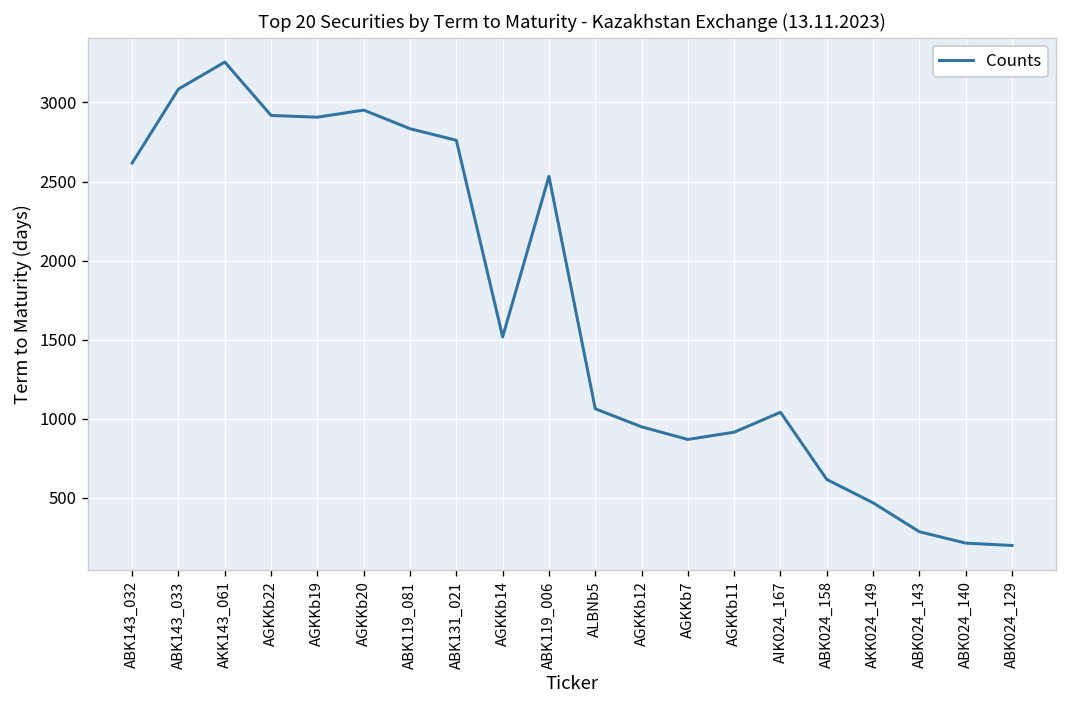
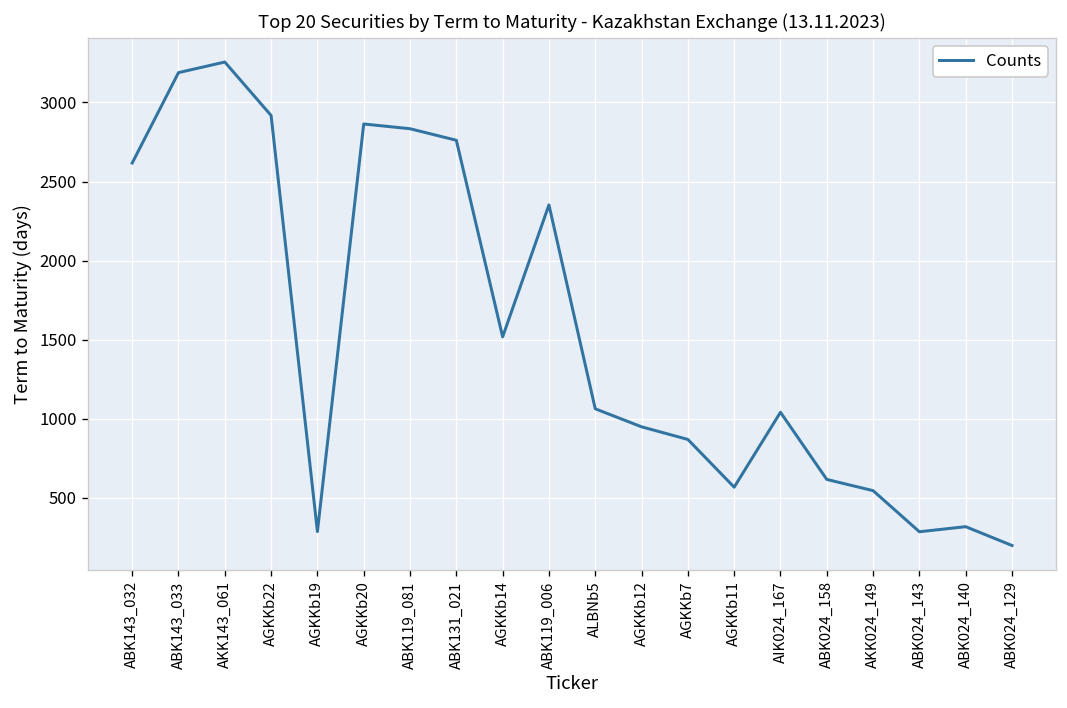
ABK143_033: 3090 -> 3190
AGKKb19: 2910 -> 290
AGKKb20: 2950 -> 2860
ABK119_006: 2530 -> 2350
AGKKb11: 910 -> 570
AKK024_149: 470 -> 540
ABK024_140: 210 -> 320
